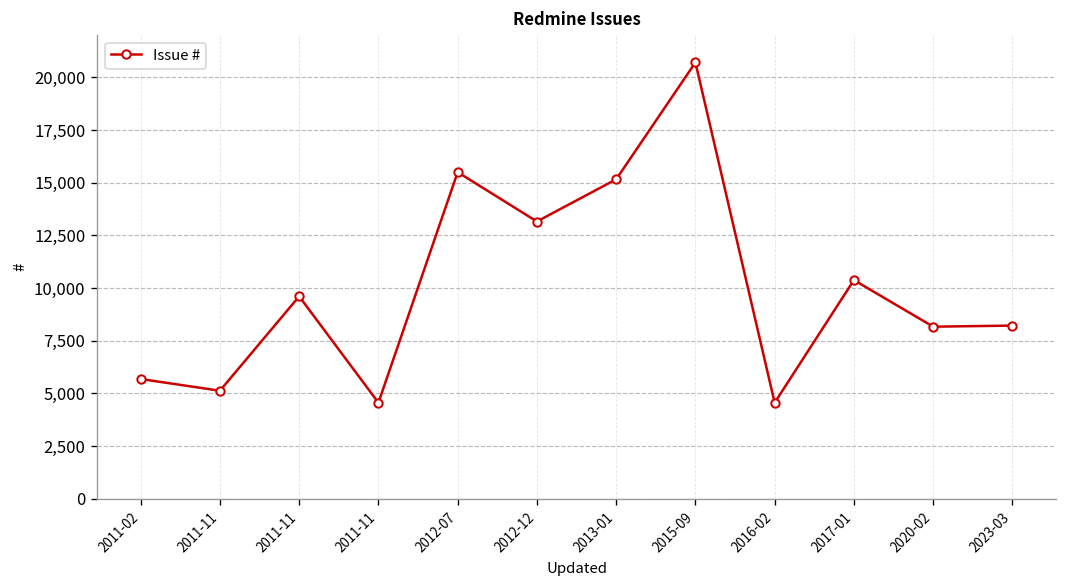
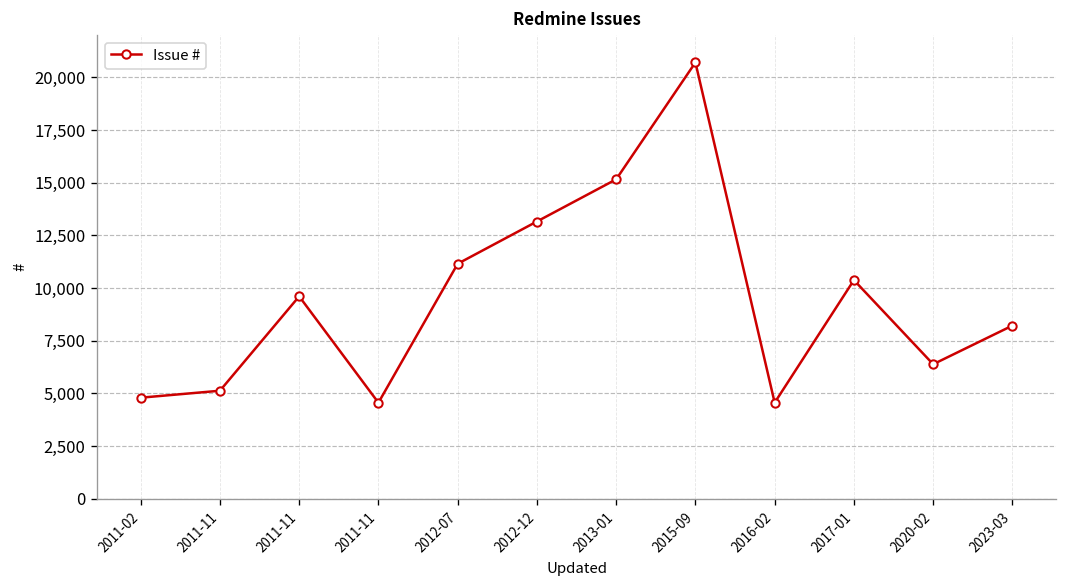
2011-02: 5,700 -> 4,800
2012-07: 15,500 -> 11,200
2020-02: 8,200 -> 6,400
